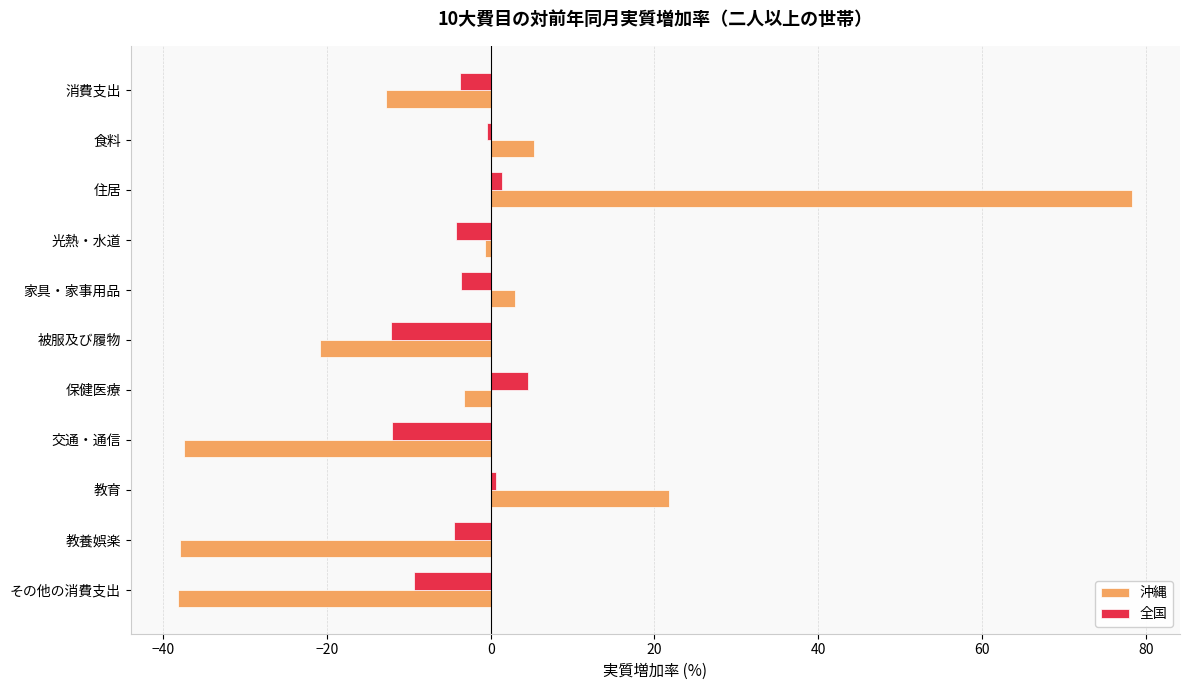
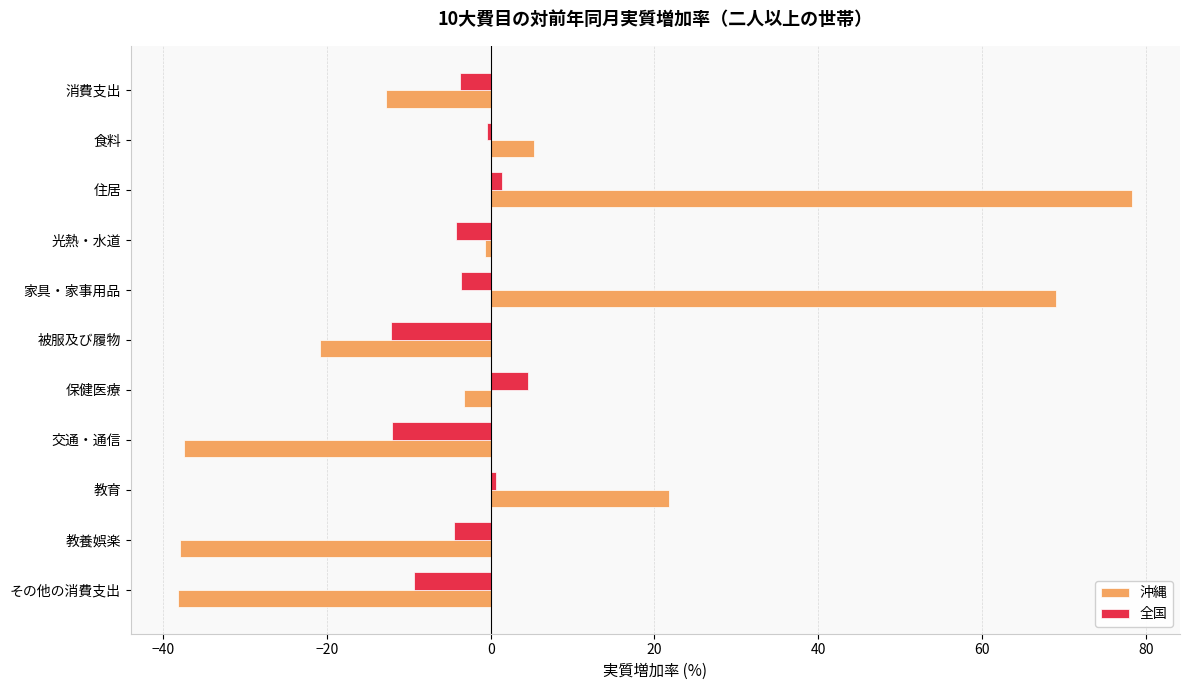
沖縄, 家具・家事用品: 3 -> 69
